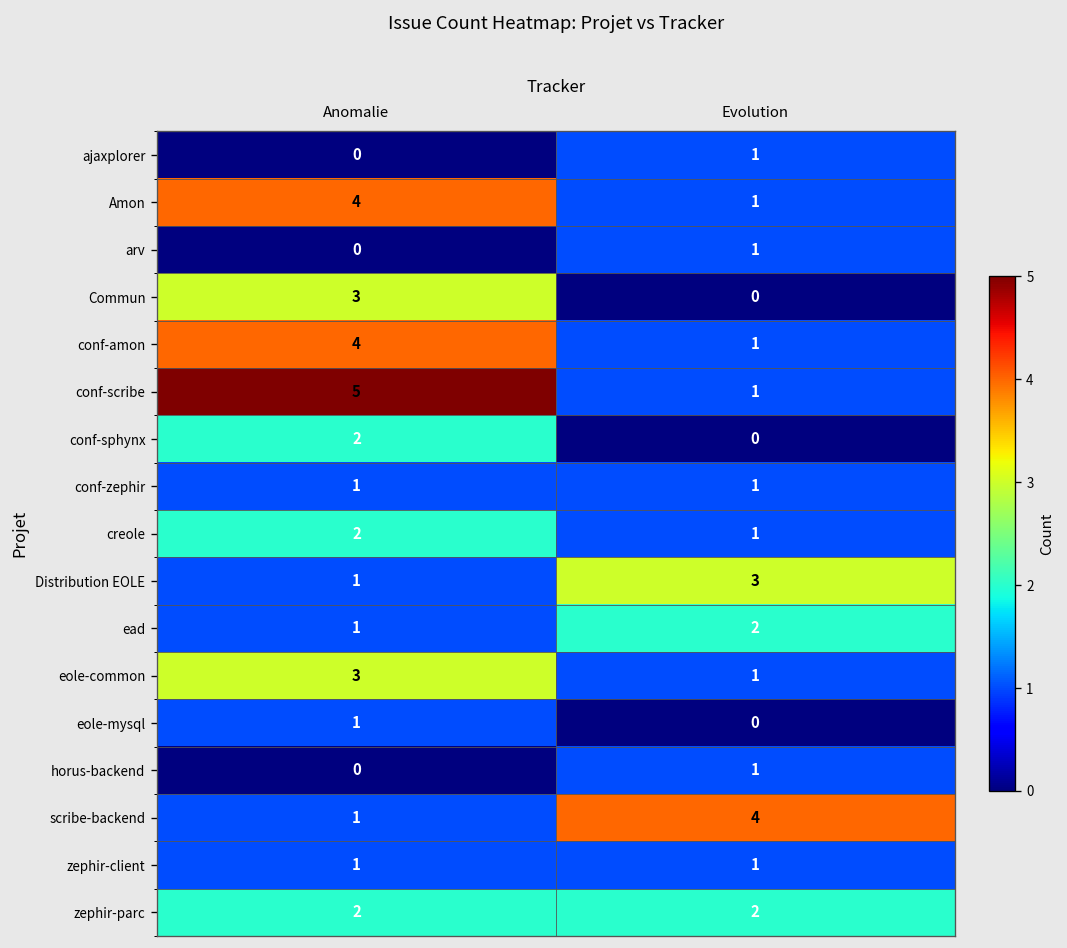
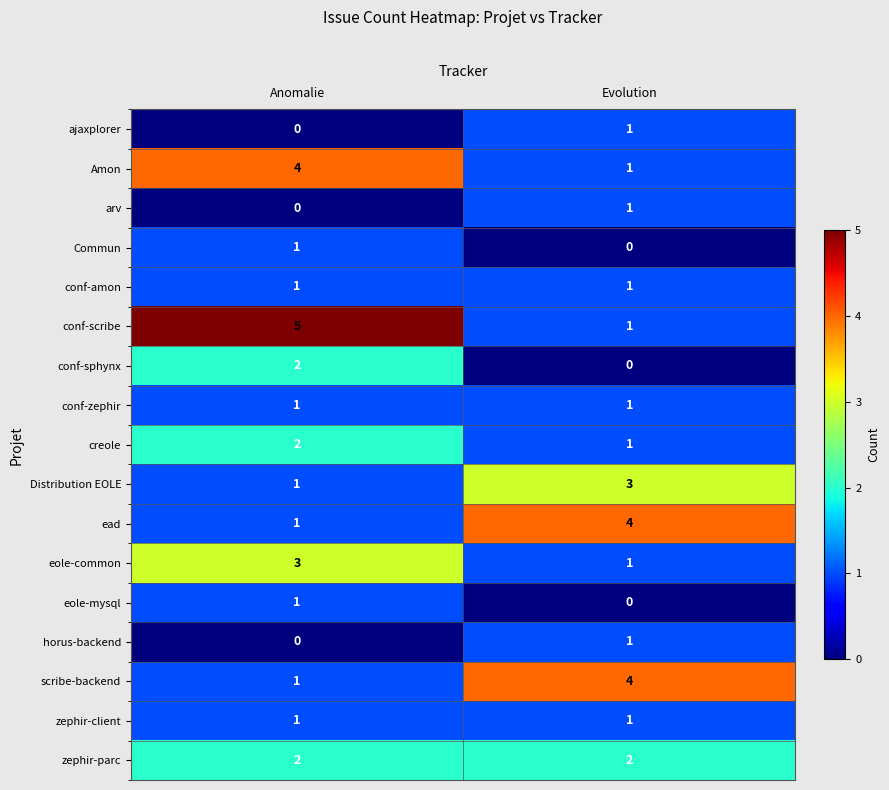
Commun, Anomalie: 3 -> 1
conf-amon, Anomalie: 4 -> 1
ead, Evolution: 2 -> 4
